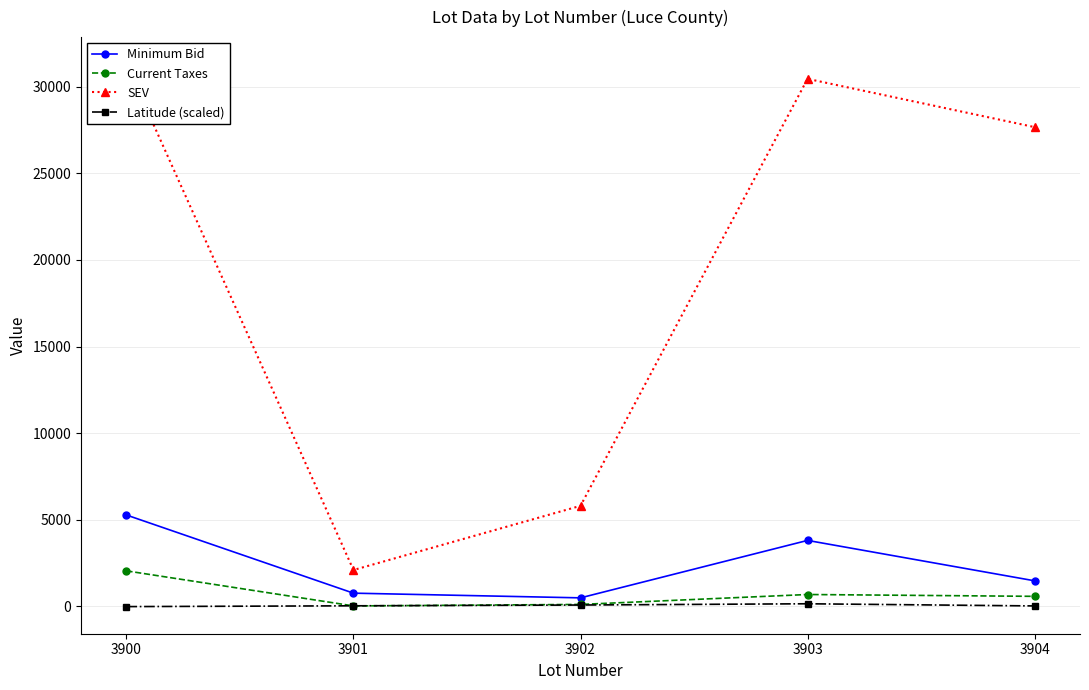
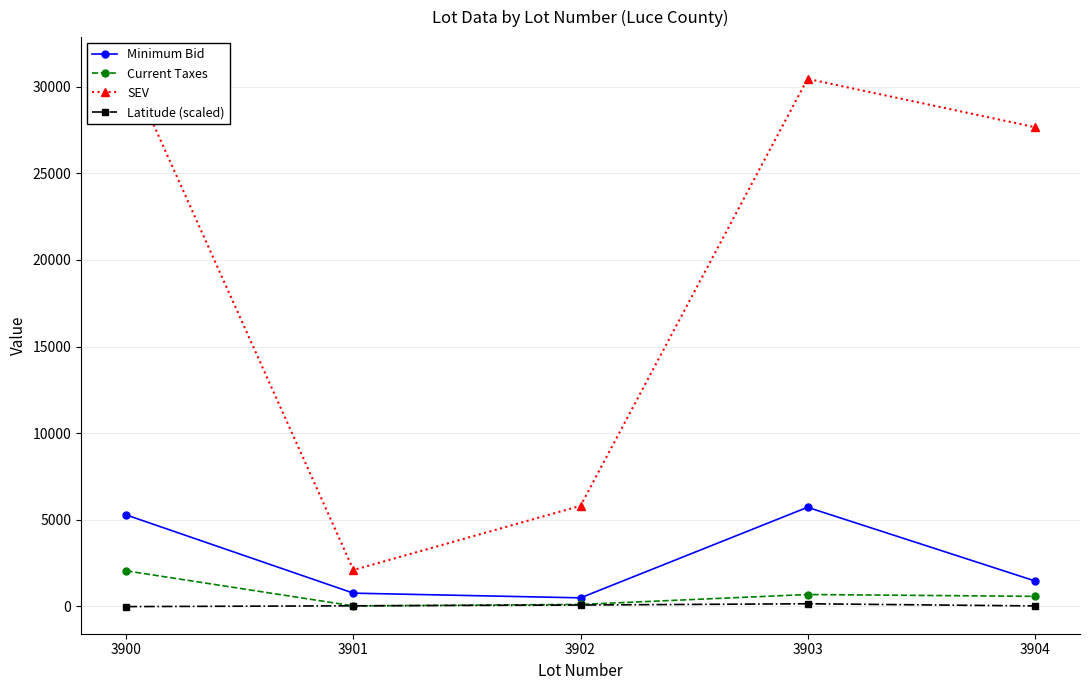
Minimum Bid, 3903: 3800 -> 5700
